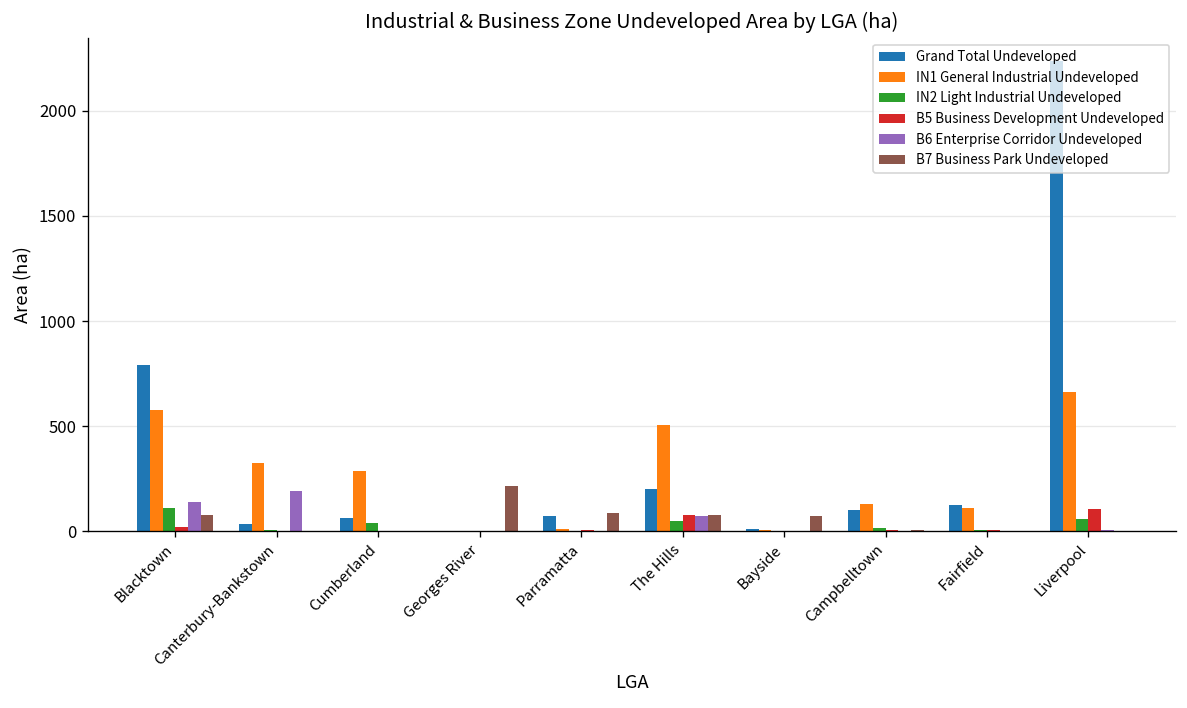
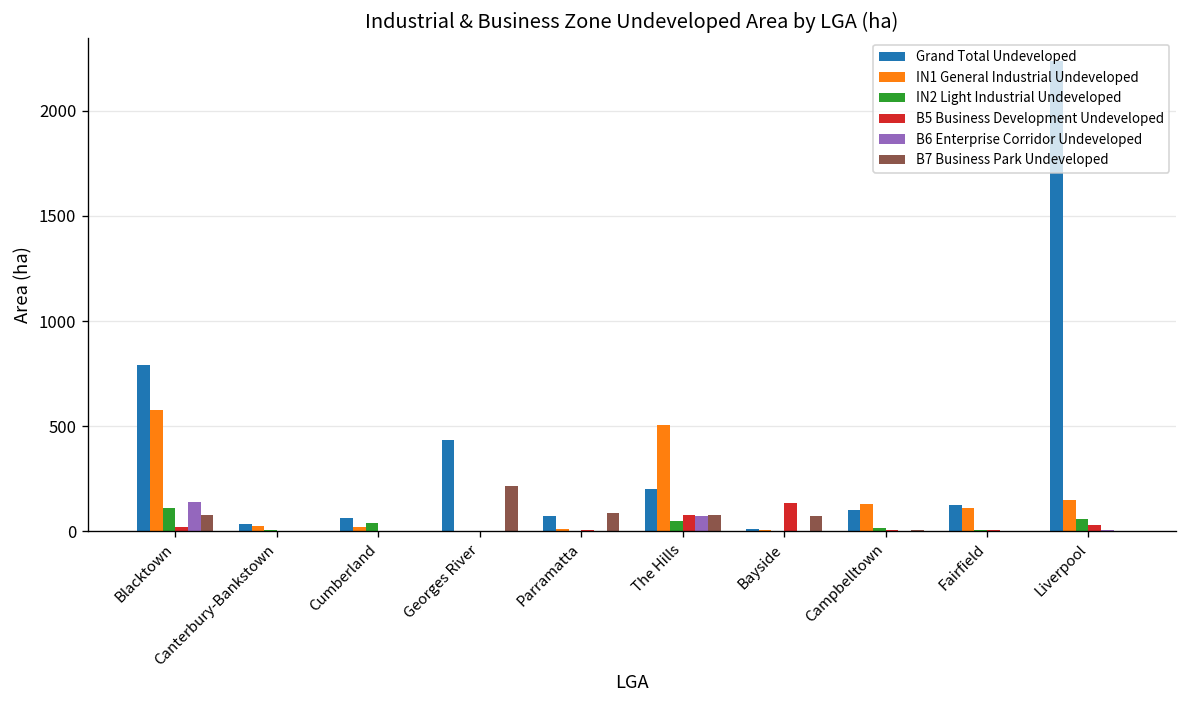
IN1 General Industrial Undeveloped, Canterbury-Bankstown: 320 -> 20
B6 Enterprise Corridor Undeveloped, Canterbury-Bankstown: 190 -> 0
IN1 General Industrial Undeveloped, Cumberland: 290 -> 20
Grand Total Undeveloped, Georges River: 0 -> 430
B5 Business Development Undeveloped, Bayside: 0 -> 130
IN1 General Industrial Undeveloped, Liverpool: 660 -> 150
B5 Business Development Undeveloped, Liverpool: 110 -> 30
